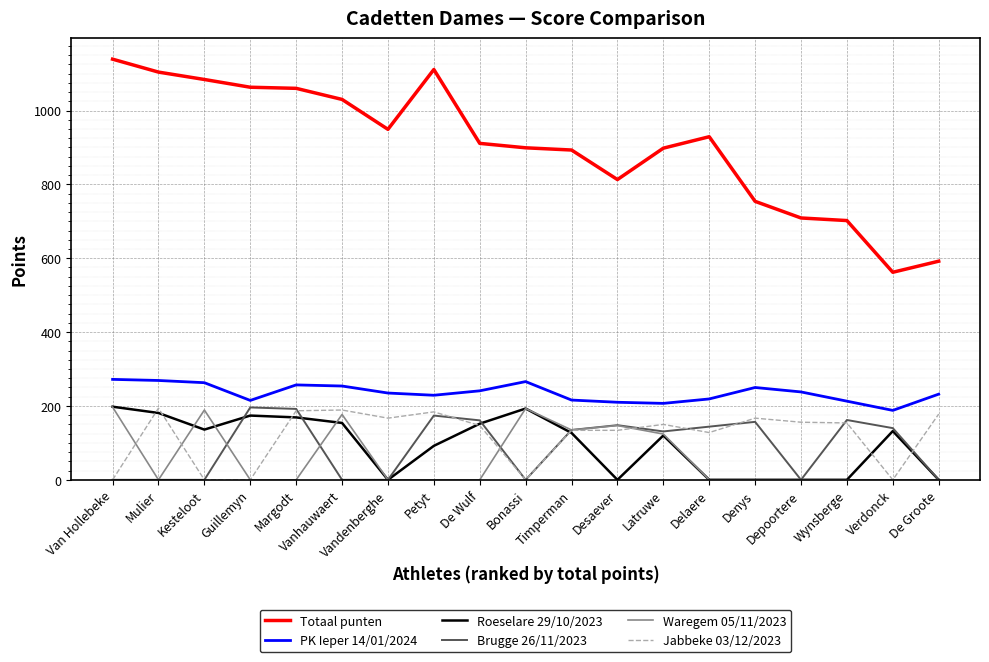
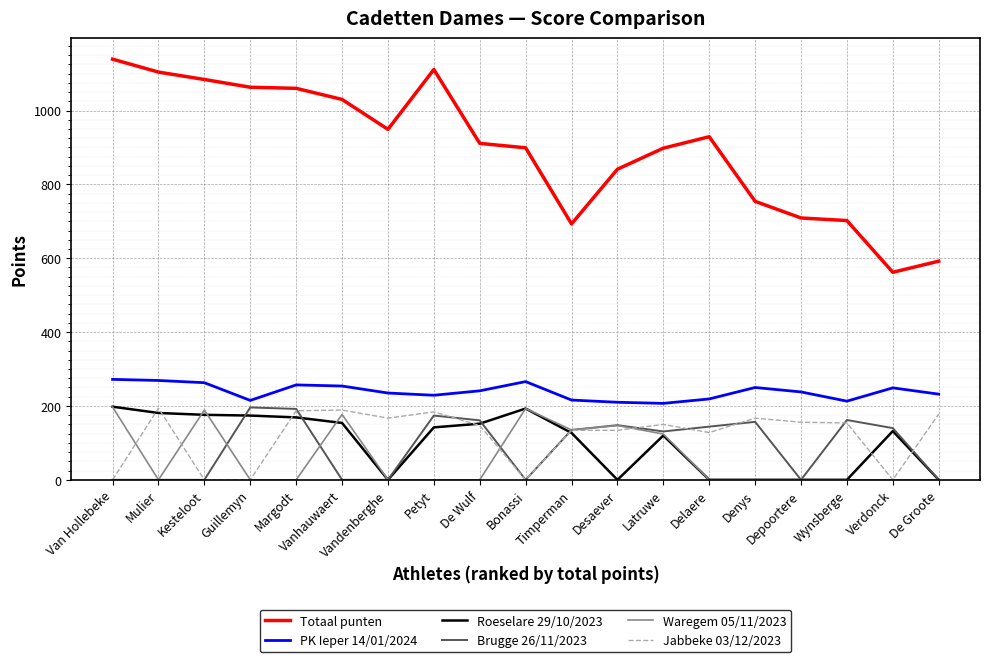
Roeselare 29/10/2023, Kesteloot: 140 -> 180
Roeselare 29/10/2023, Petyt: 90 -> 140
Totaal punten, Timperman: 890 -> 690
Totaal punten, Desaever: 810 -> 840
PK Ieper 14/01/2024, Verdonck: 190 -> 250
